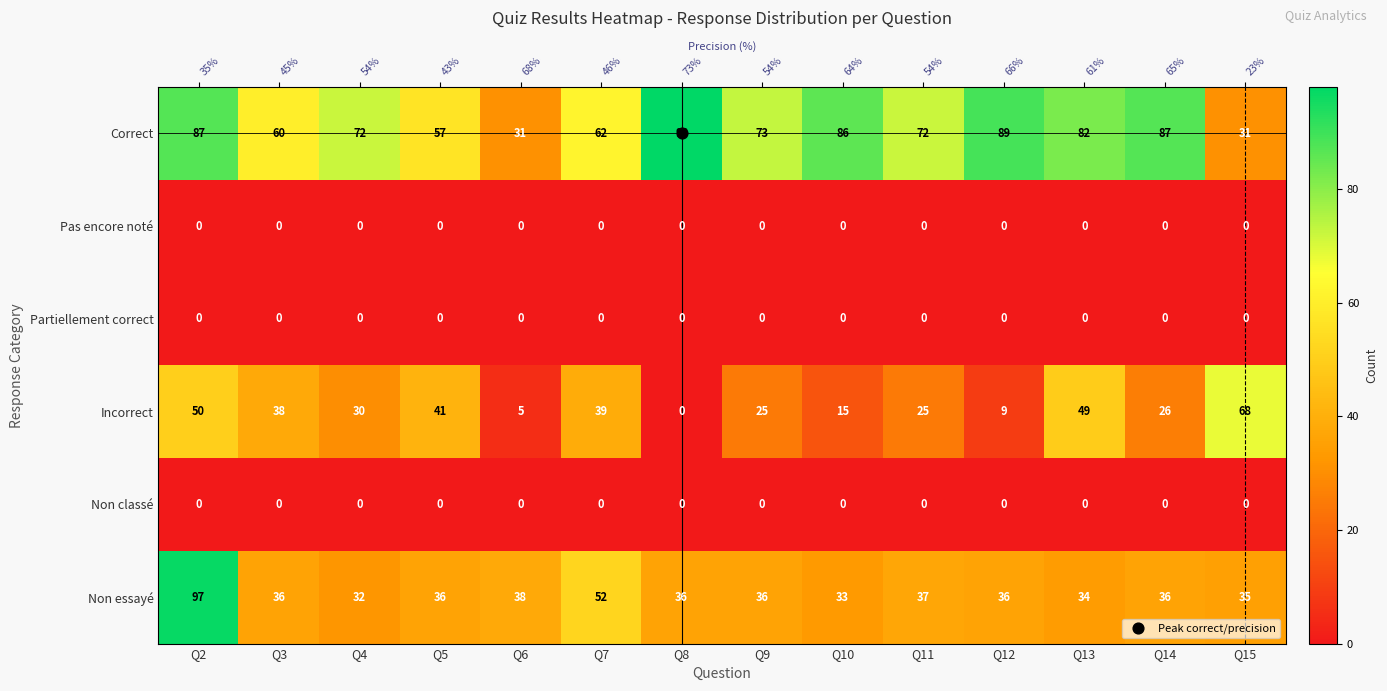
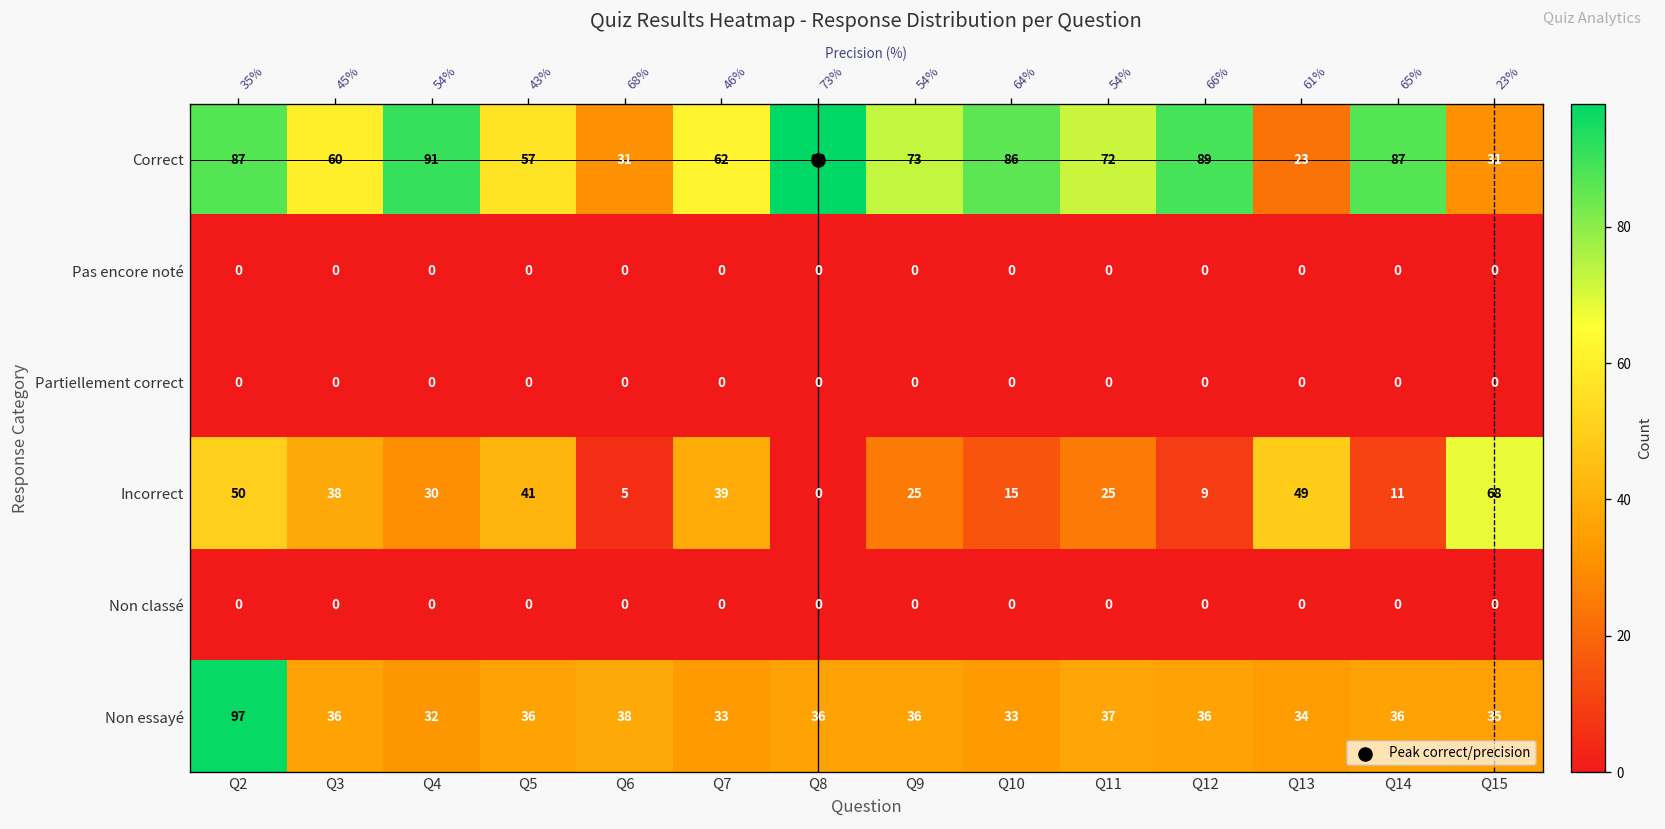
Correct, Q4: 72 -> 91
Correct, Q13: 82 -> 23
Incorrect, Q14: 26 -> 11
Non essayé, Q7: 52 -> 33
